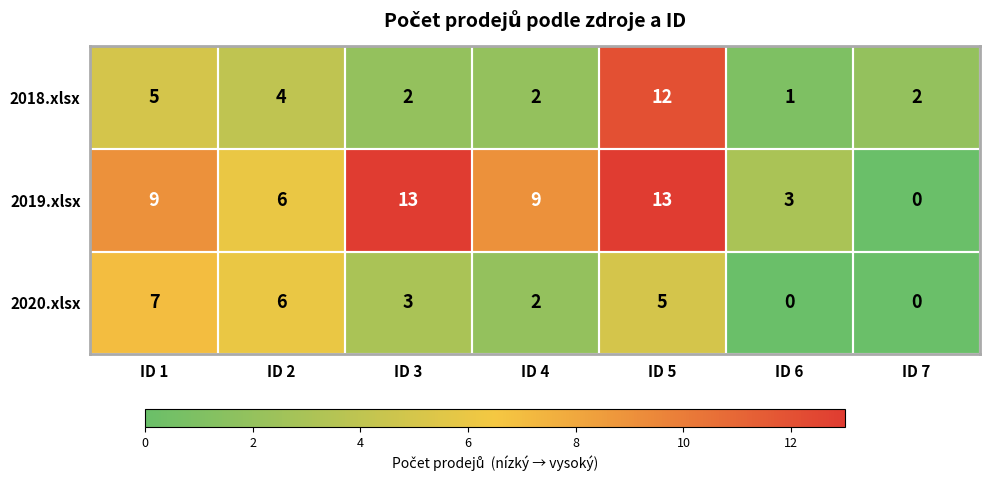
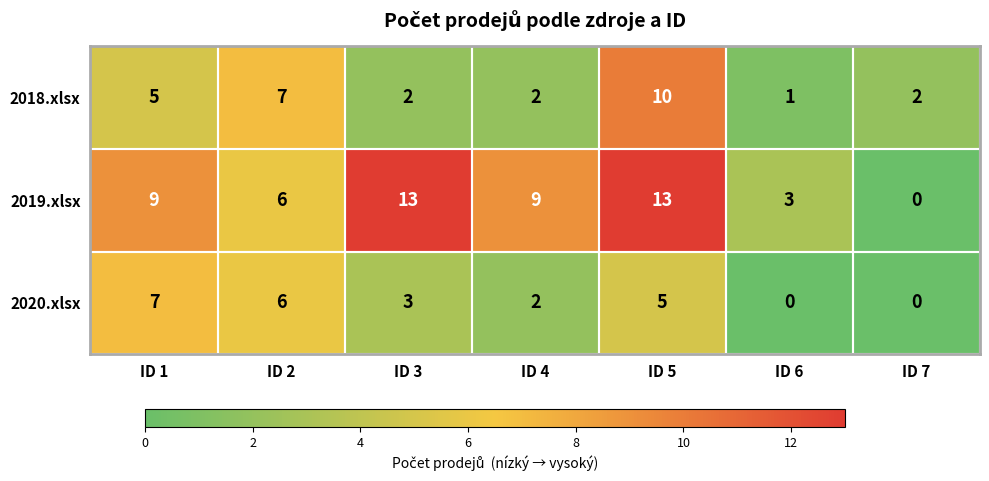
2018.xlsx, ID 2: 4 -> 7
2018.xlsx, ID 5: 12 -> 10
